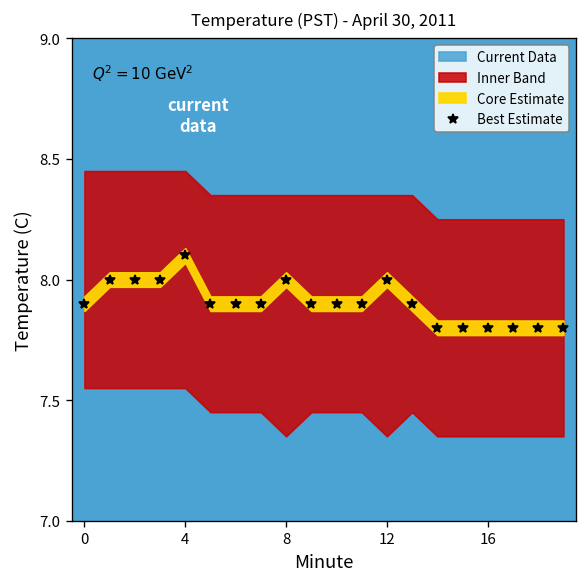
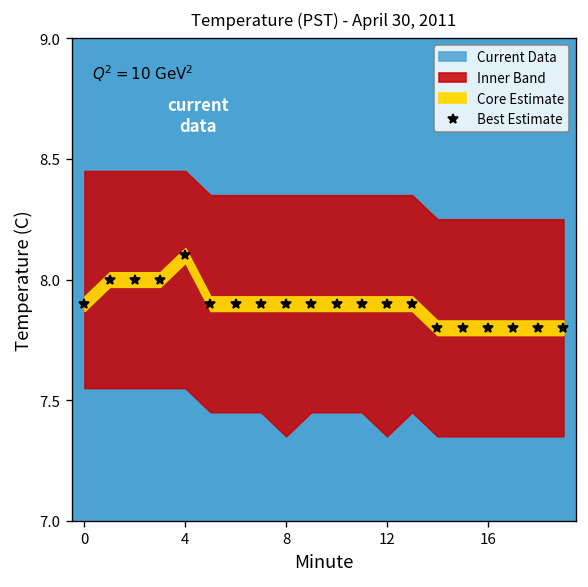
Best Estimate, 8: 8.0 -> 7.9
Best Estimate, 12: 8.0 -> 7.9
